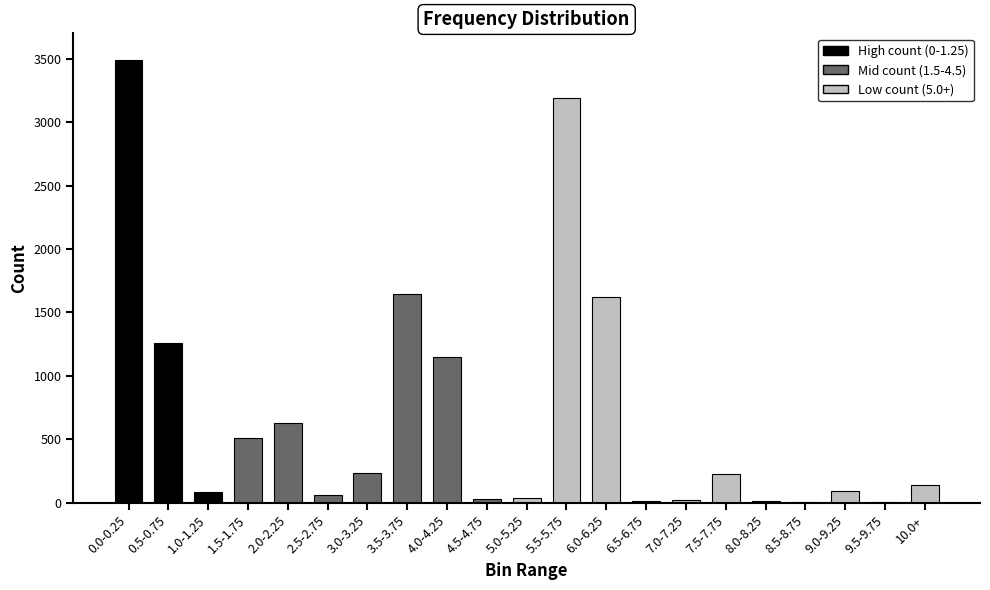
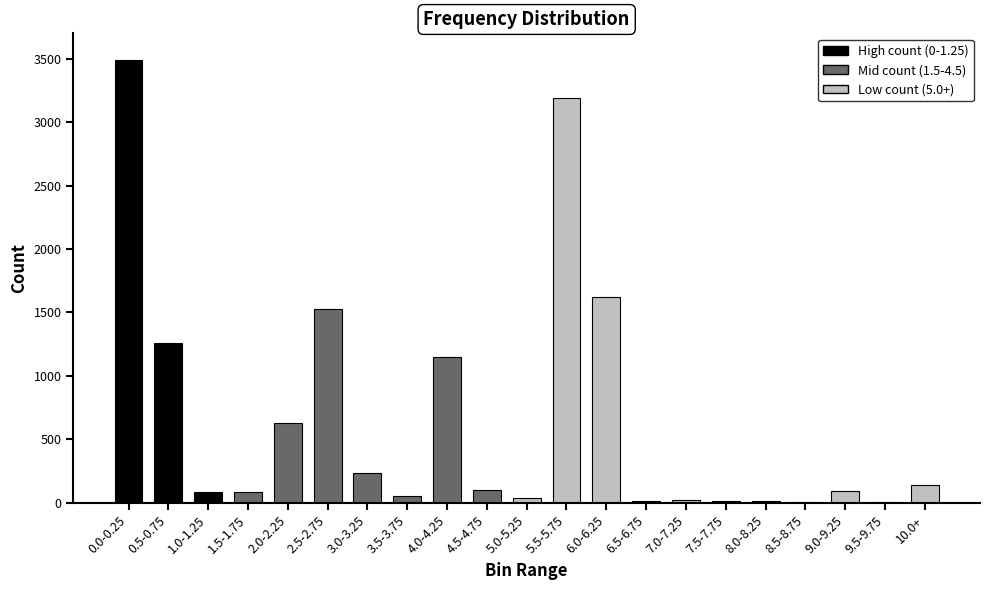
1.5-1.75: 510 -> 80
2.5-2.75: 70 -> 1520
3.5-3.75: 1640 -> 50
4.5-4.75: 30 -> 100
7.5-7.75: 230 -> 10
